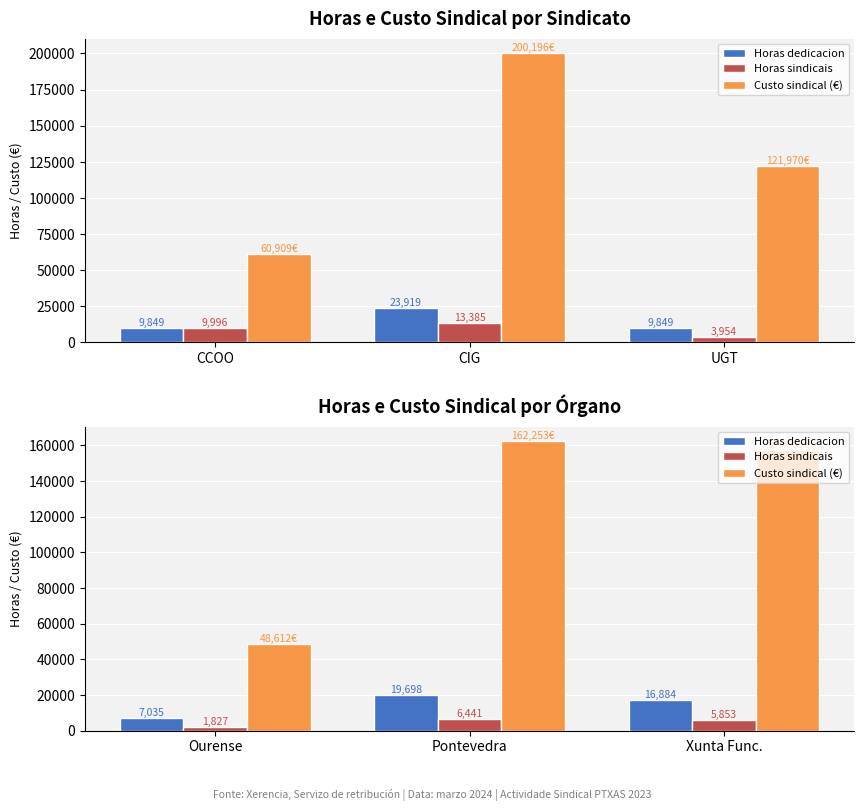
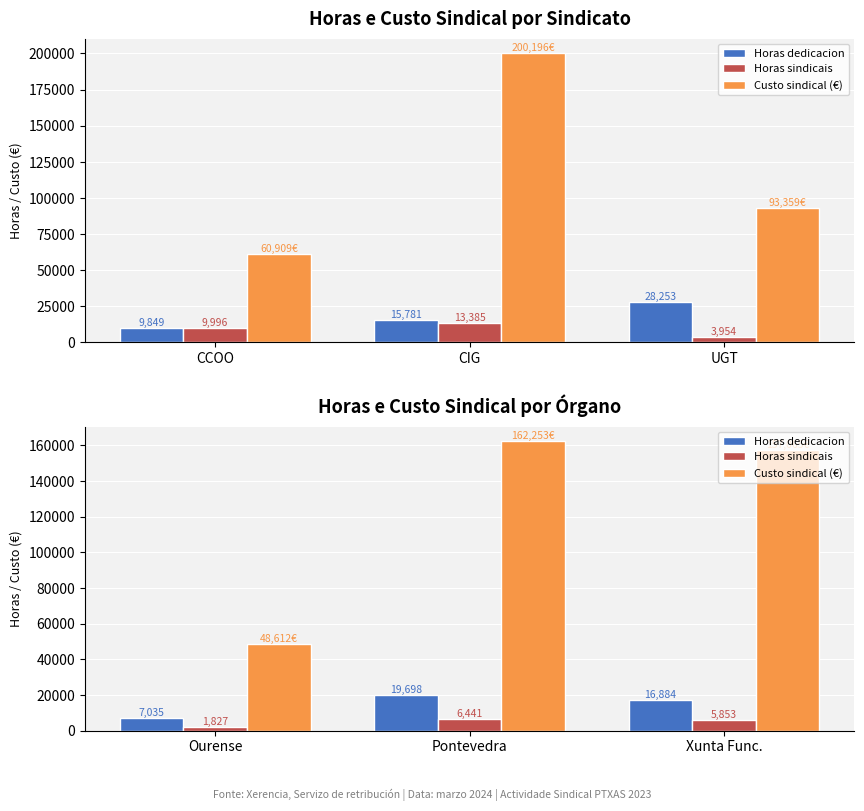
Horas e Custo Sindical por Sindicato, Horas dedicacion, CIG: 23,919 -> 15,781
Horas e Custo Sindical por Sindicato, Horas dedicacion, UGT: 9,849 -> 28,253
Horas e Custo Sindical por Sindicato, Custo sindical (€), UGT: 121,970€ -> 93,359€
